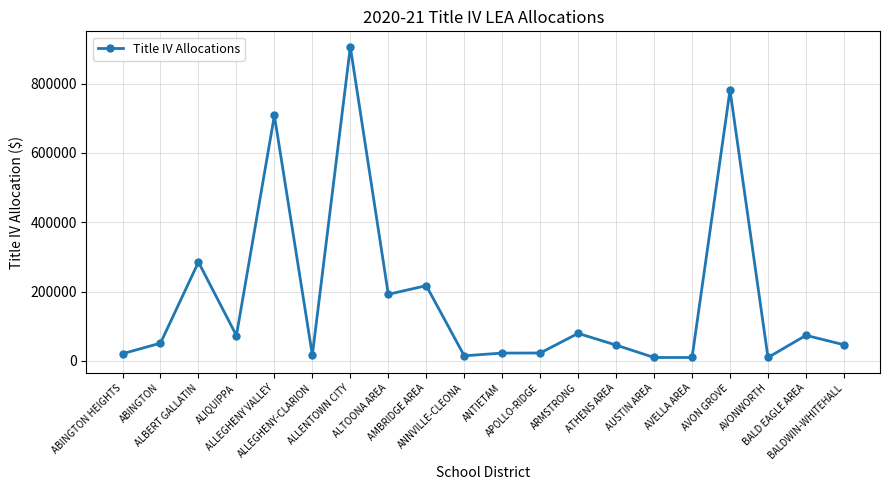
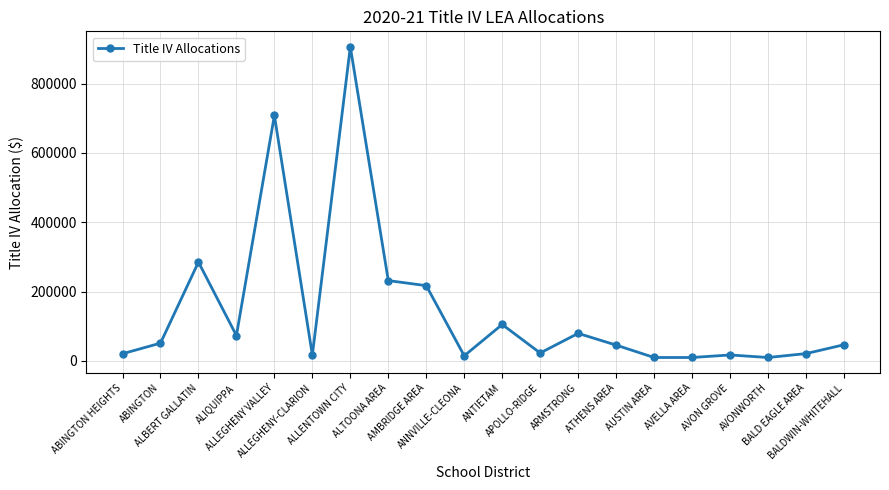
ALTOONA AREA: 190000 -> 230000
ANTIETAM: 20000 -> 110000
AVON GROVE: 780000 -> 20000
BALD EAGLE AREA: 70000 -> 20000
